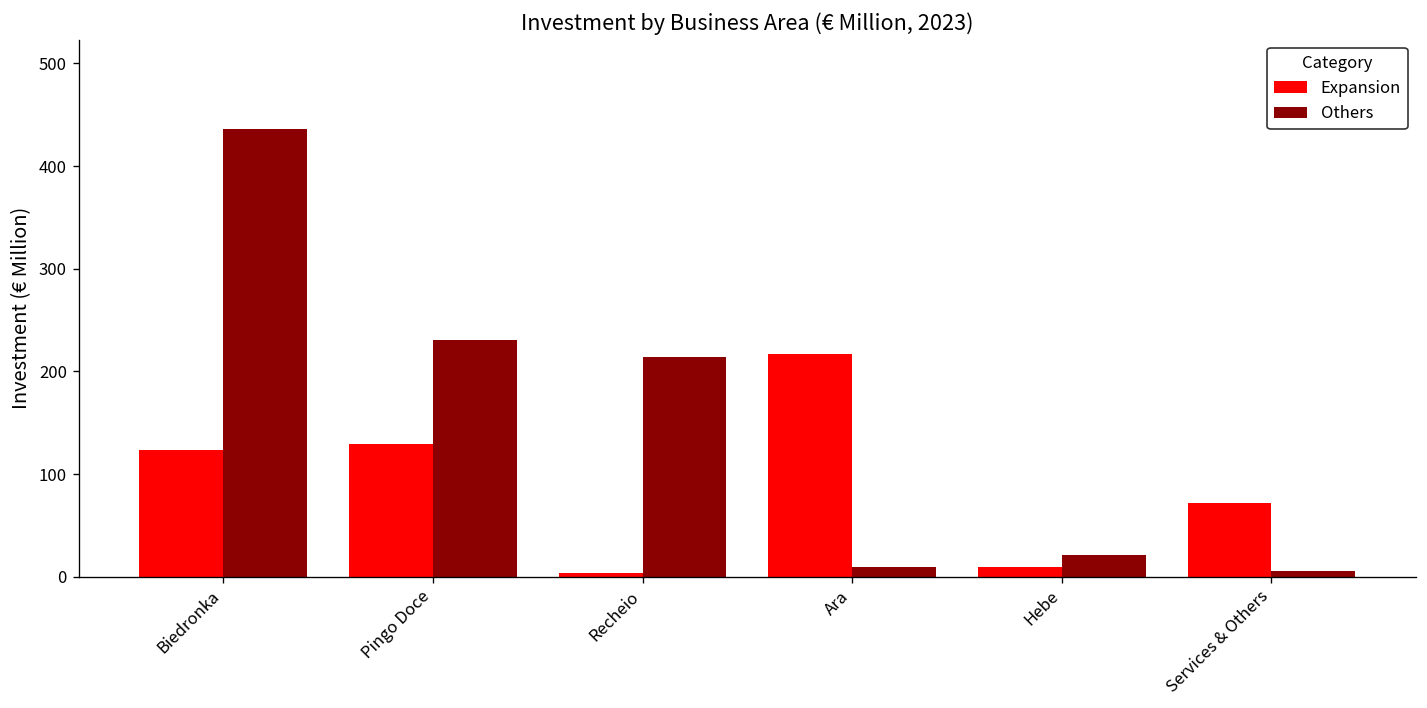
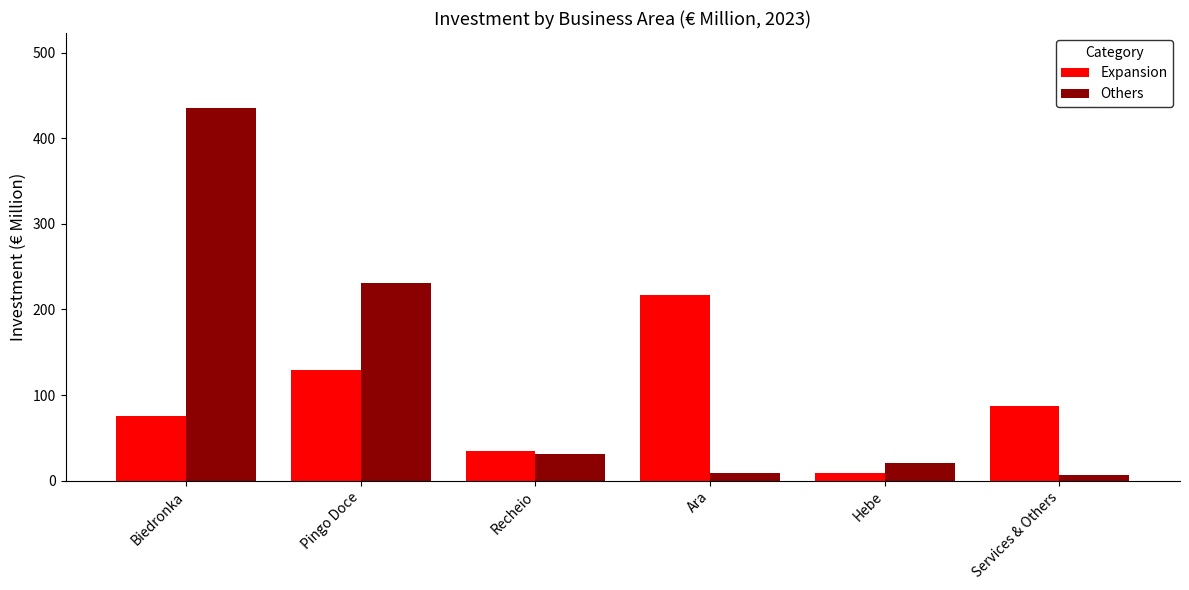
Expansion, Biedronka: 120 -> 80
Expansion, Recheio: 0 -> 30
Others, Recheio: 210 -> 30
Expansion, Services & Others: 70 -> 90
